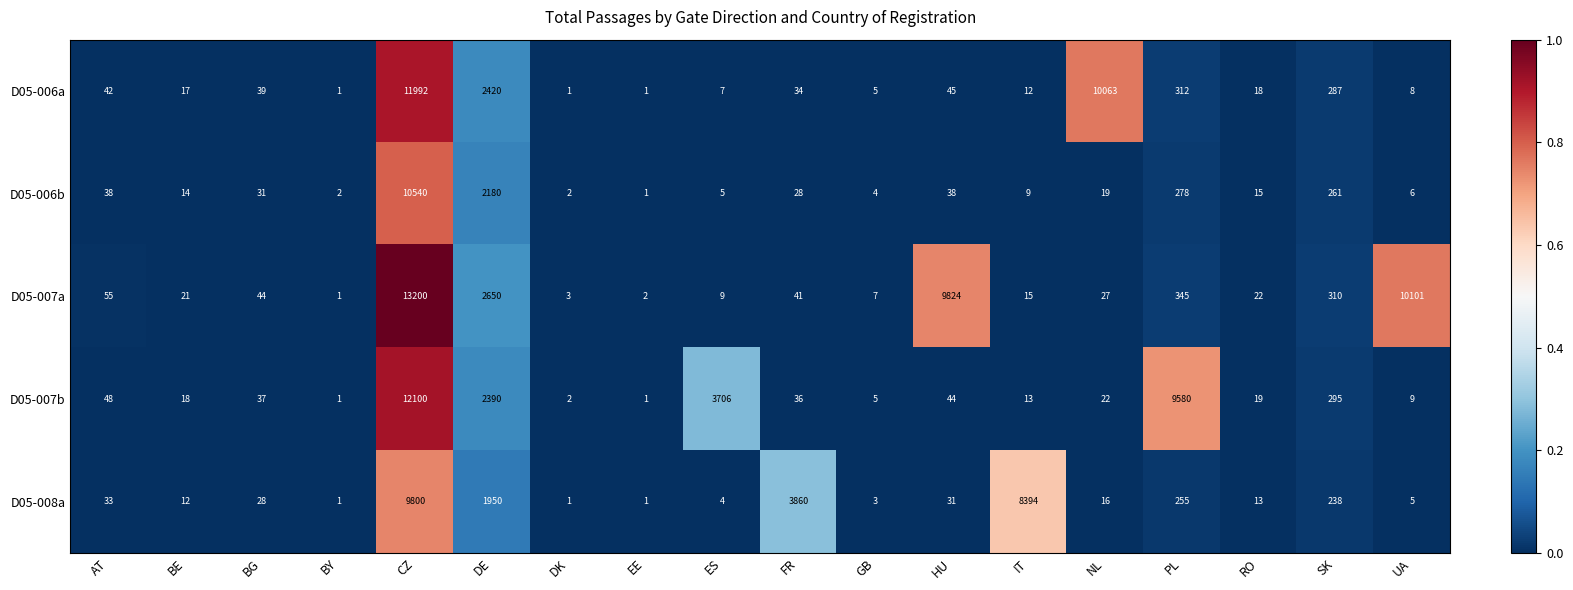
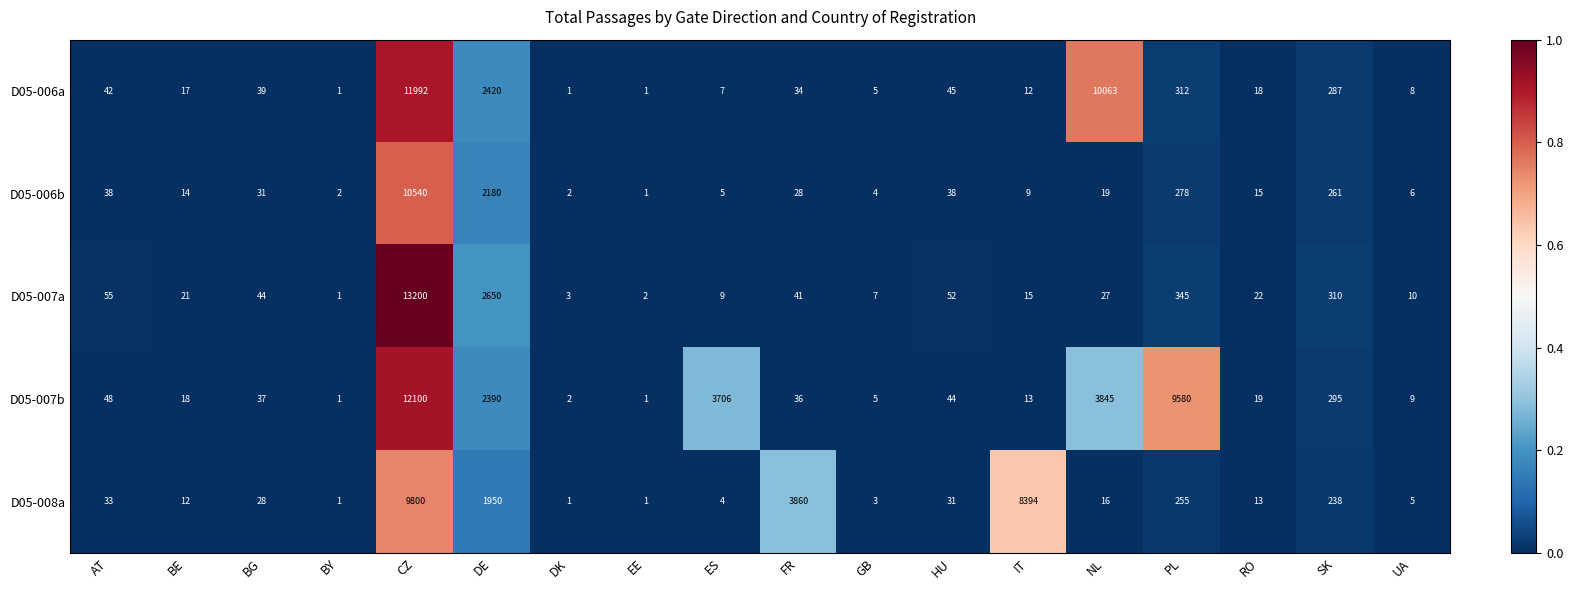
D05-007a, HU: 9824 -> 52
D05-007a, UA: 10101 -> 10
D05-007b, NL: 22 -> 3845
